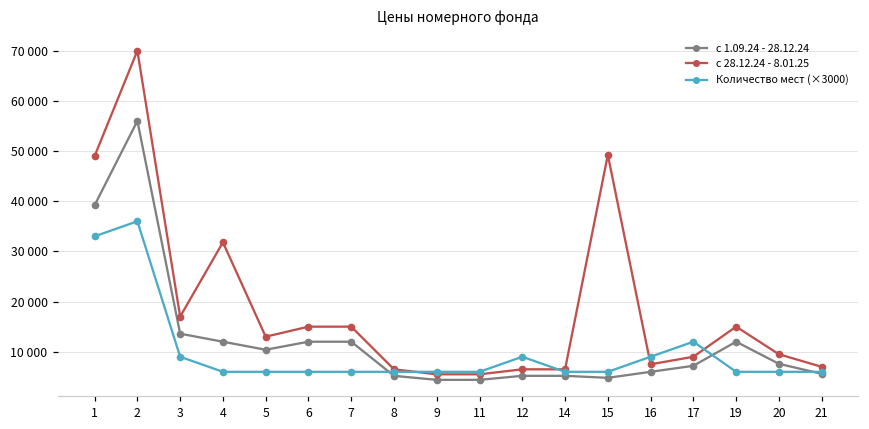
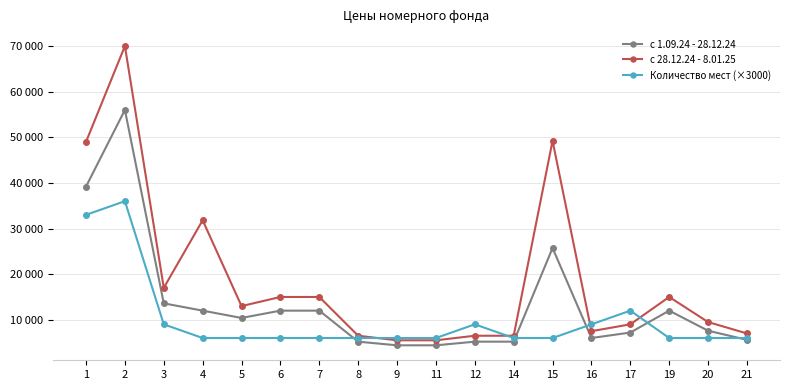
с 1.09.24 - 28.12.24, 15: 5000 -> 26000
